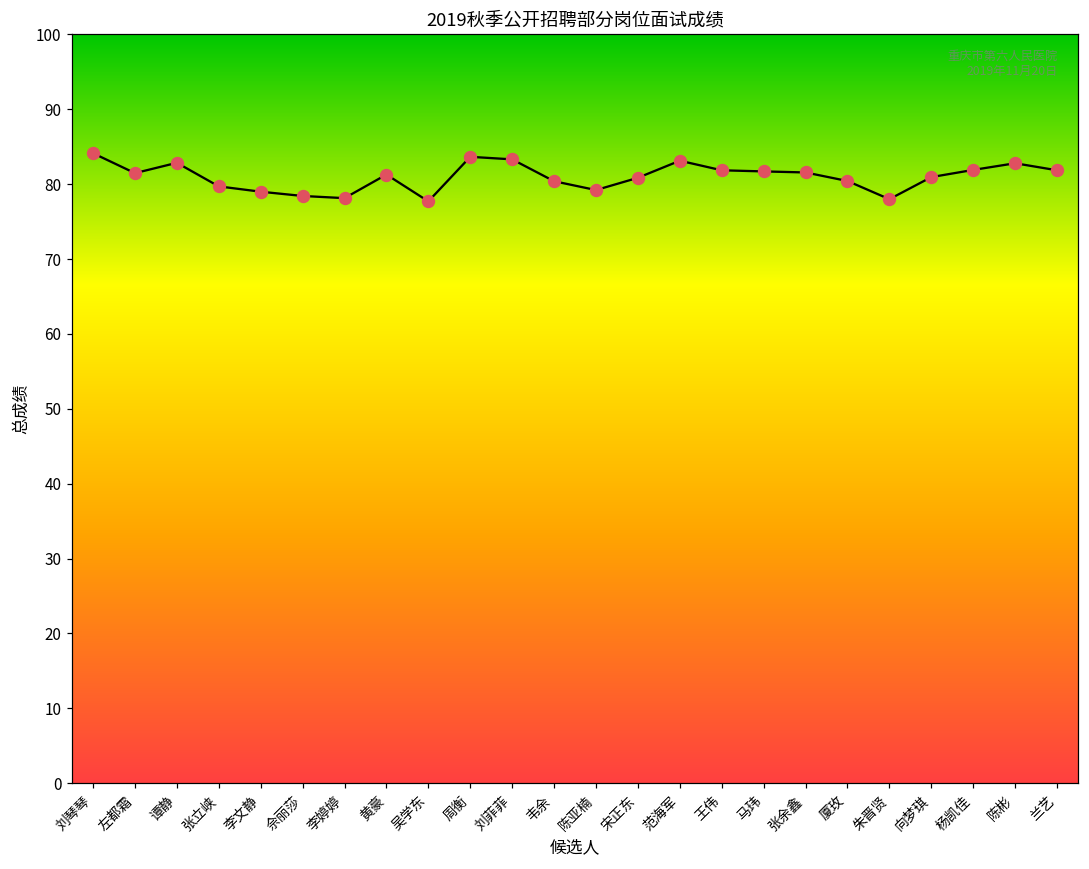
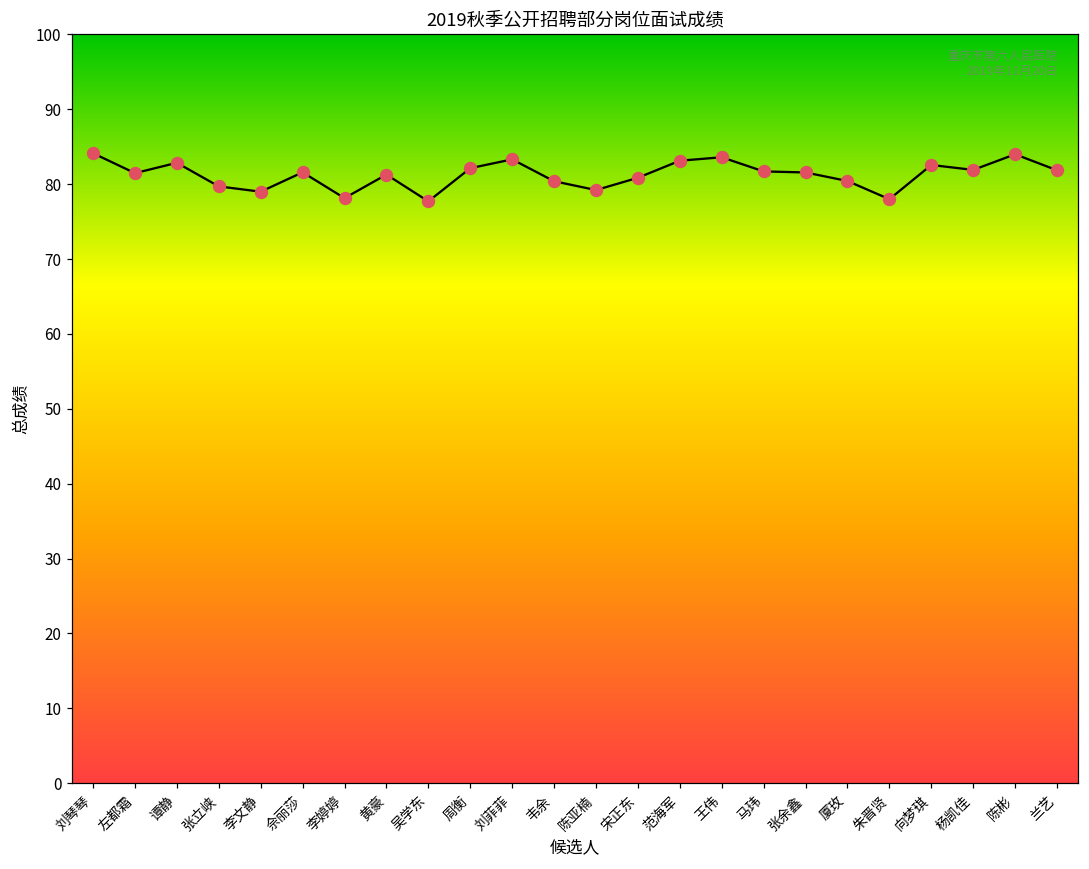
佘丽莎: 78 -> 82
周衡: 84 -> 82
王伟: 82 -> 84
向梦琪: 81 -> 83
陈彬: 83 -> 84
